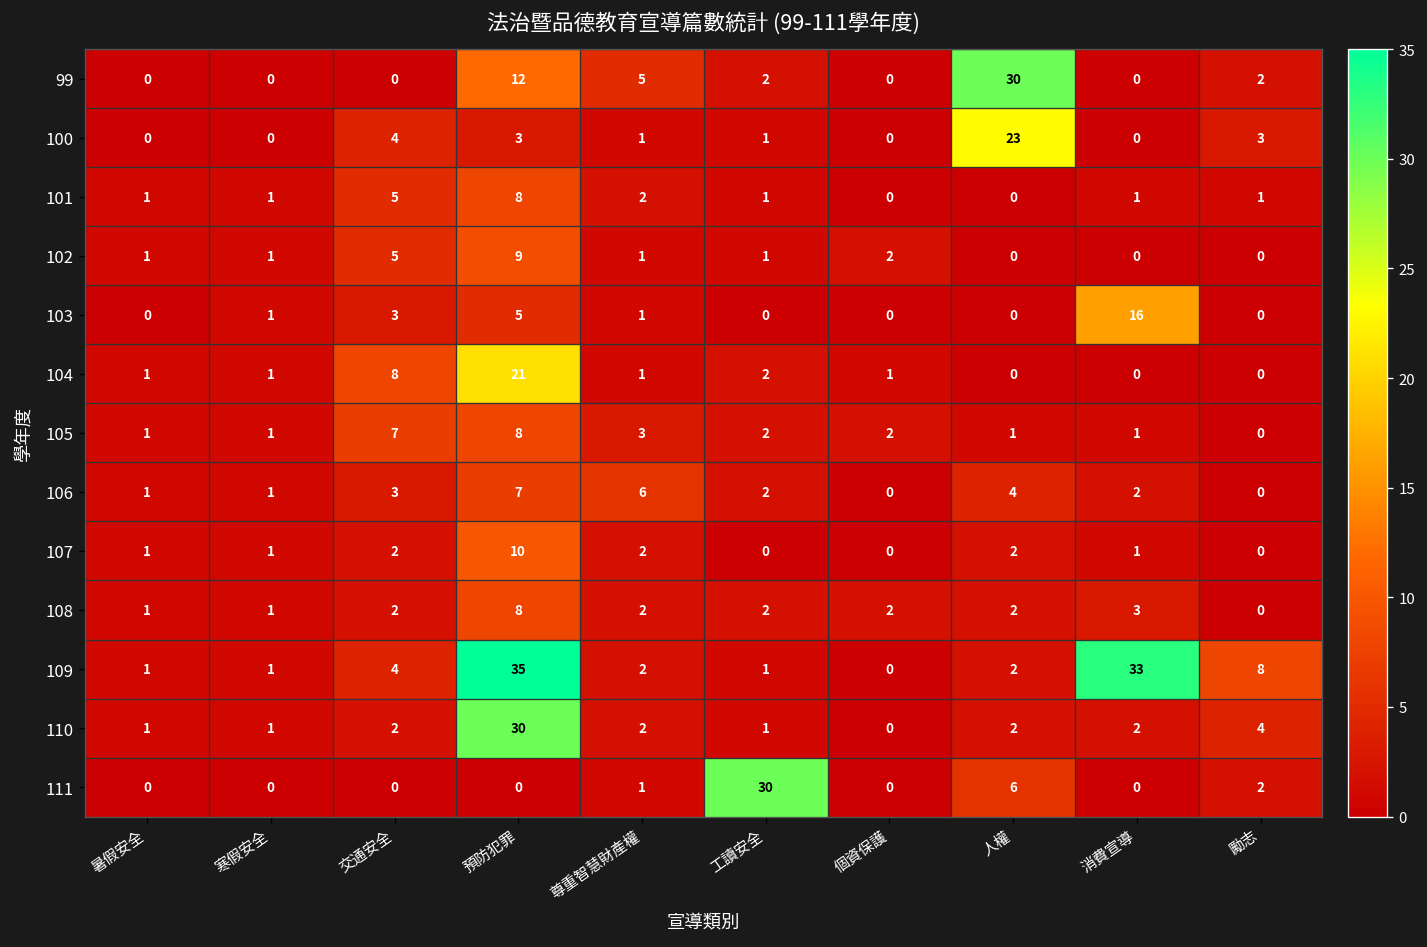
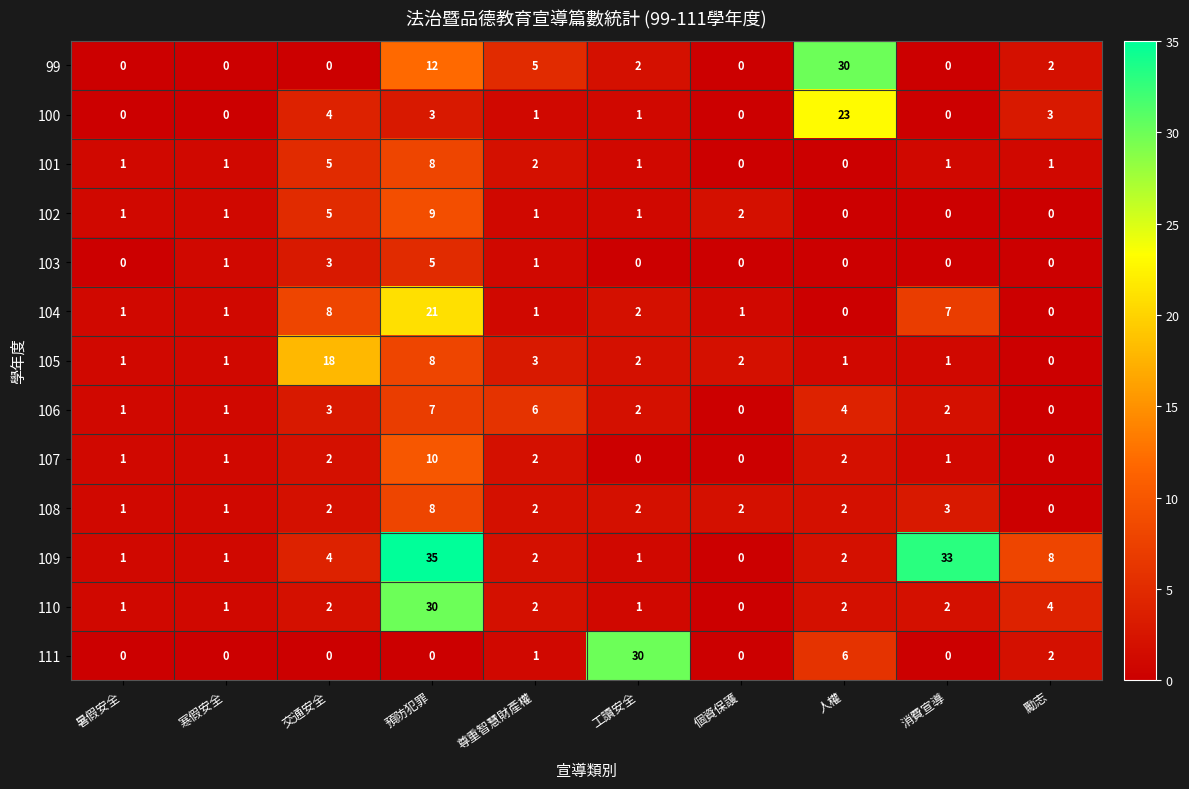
103, 消費宣導: 16 -> 0
104, 消費宣導: 0 -> 7
105, 交通安全: 7 -> 18
